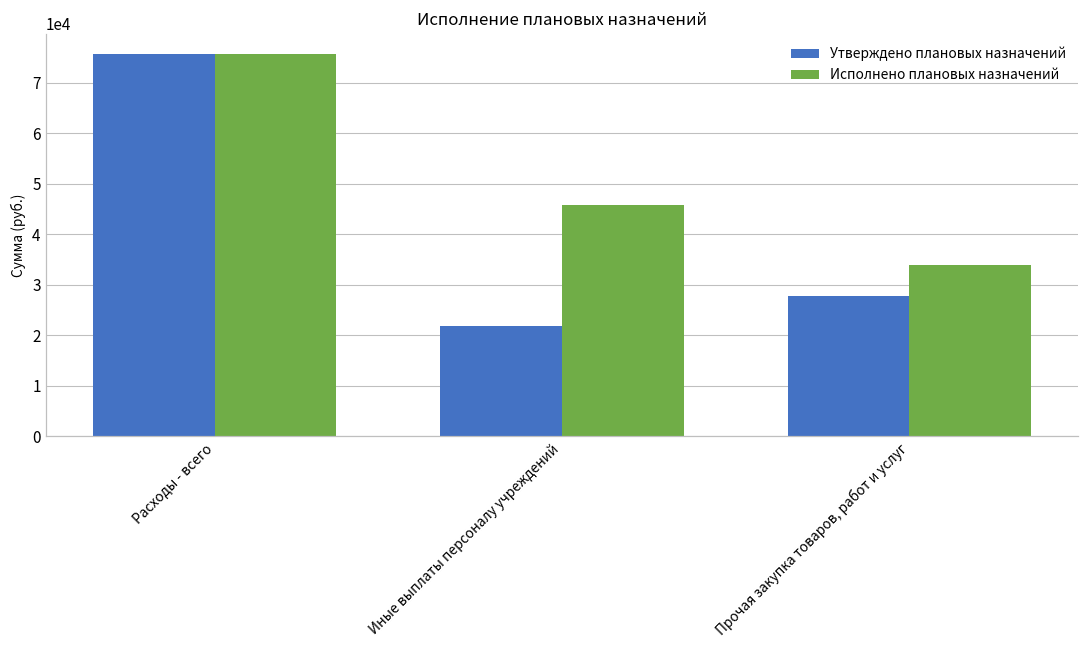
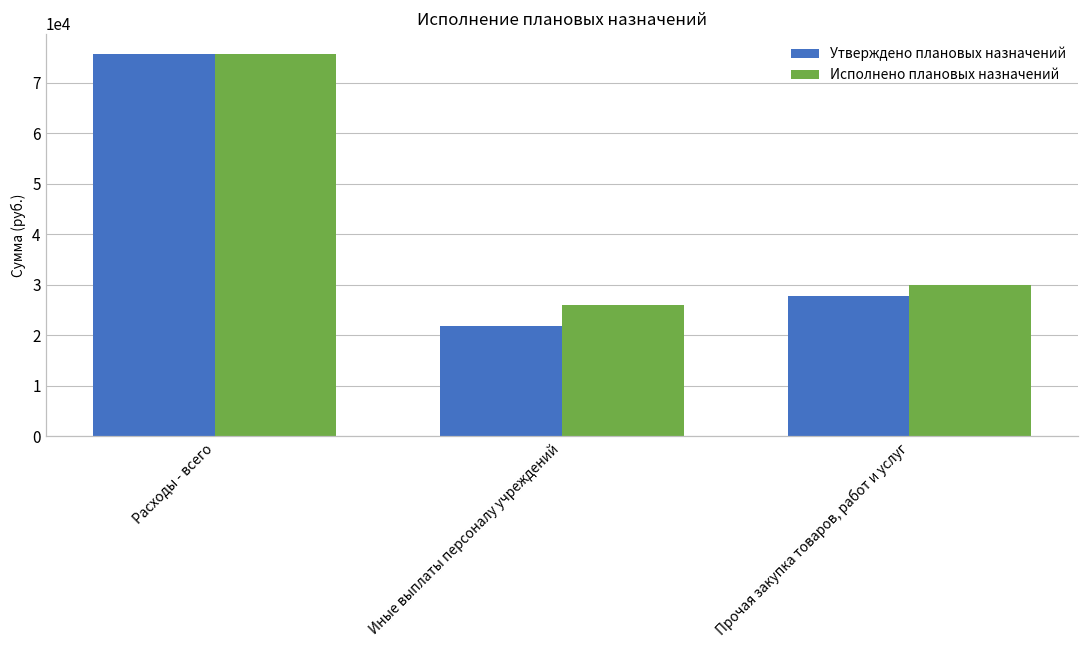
Исполнено плановых назначений, Иные выплаты персоналу учреждений: 46000 -> 26000
Исполнено плановых назначений, Прочая закупка товаров, работ и услуг: 34000 -> 30000
